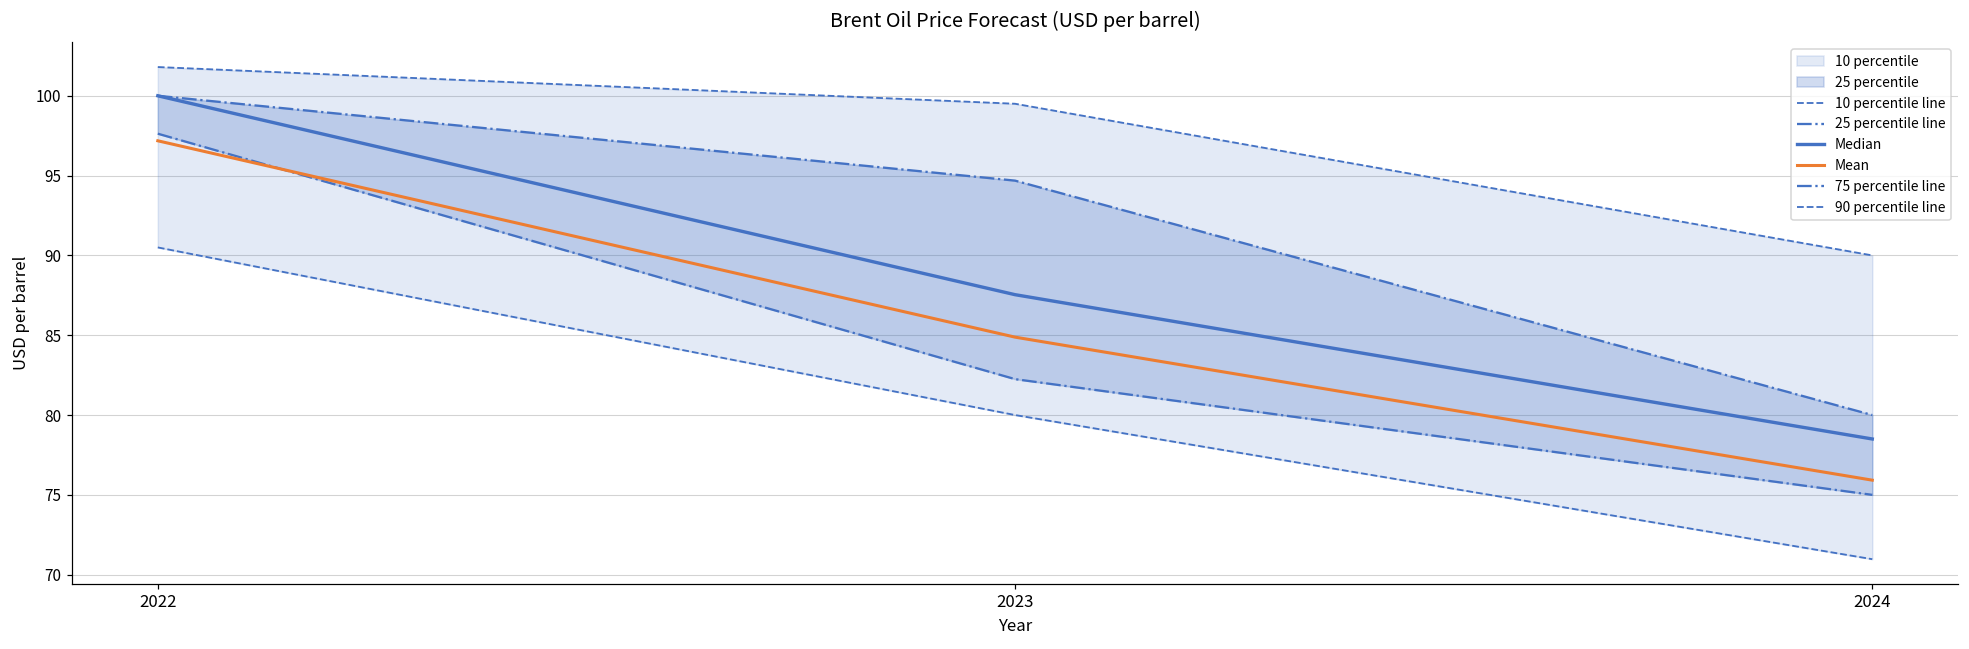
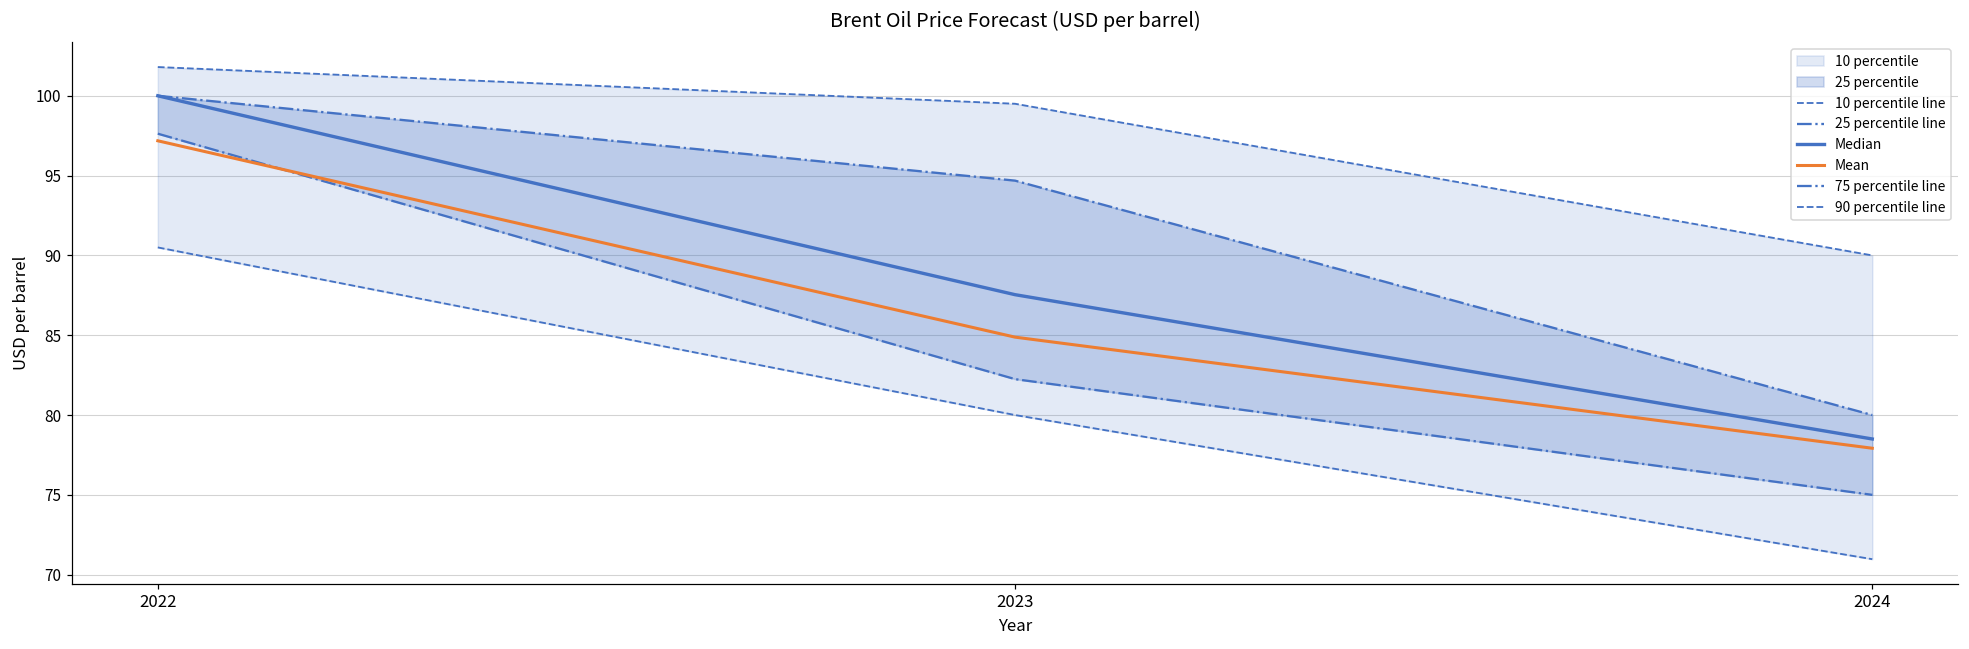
Mean, 2024: 75.9 -> 77.9
